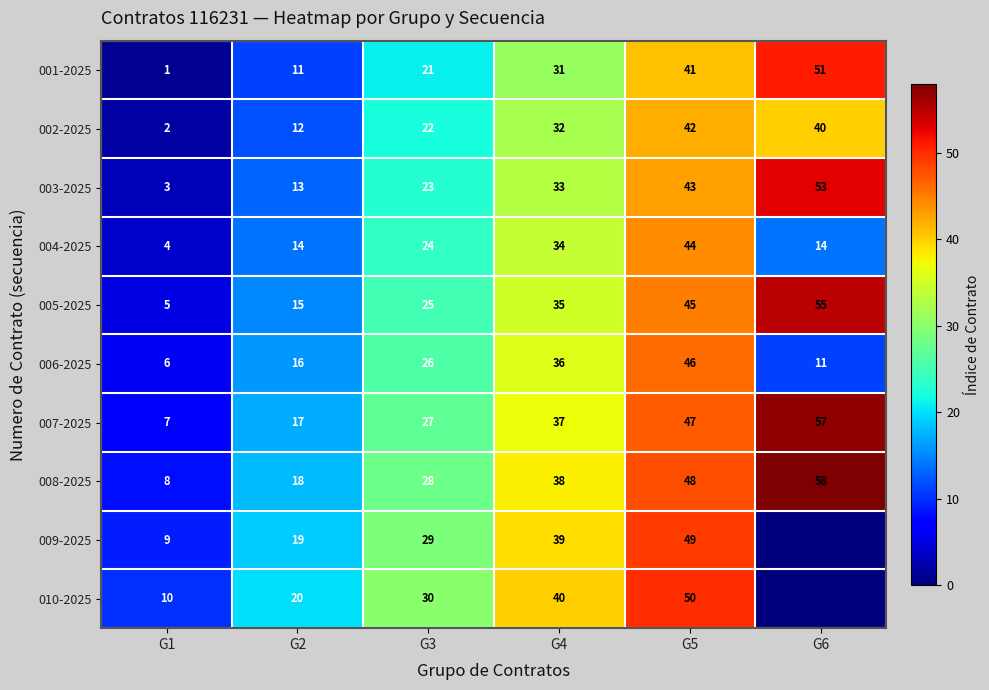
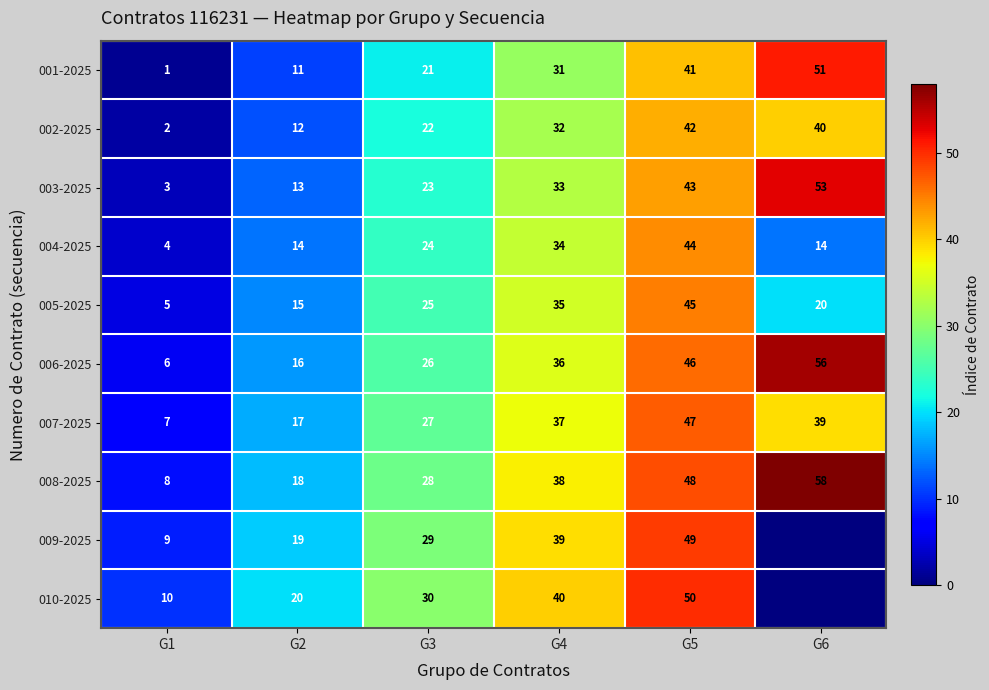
005-2025, G6: 55 -> 20
006-2025, G6: 11 -> 56
007-2025, G6: 57 -> 39
